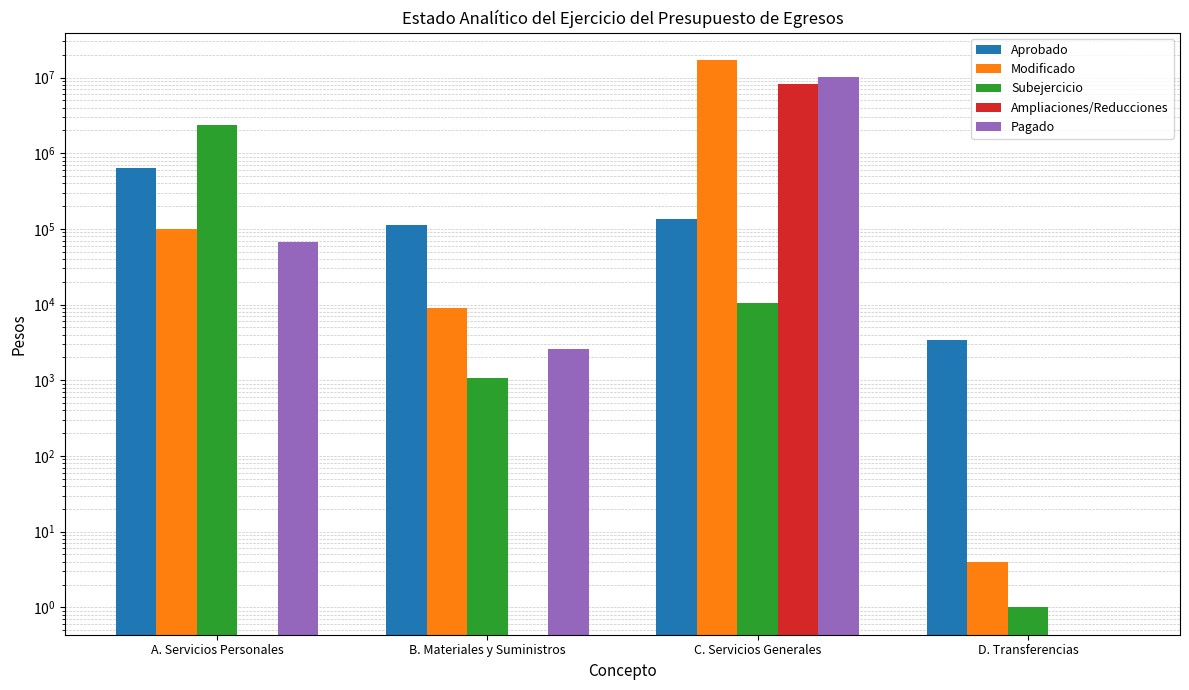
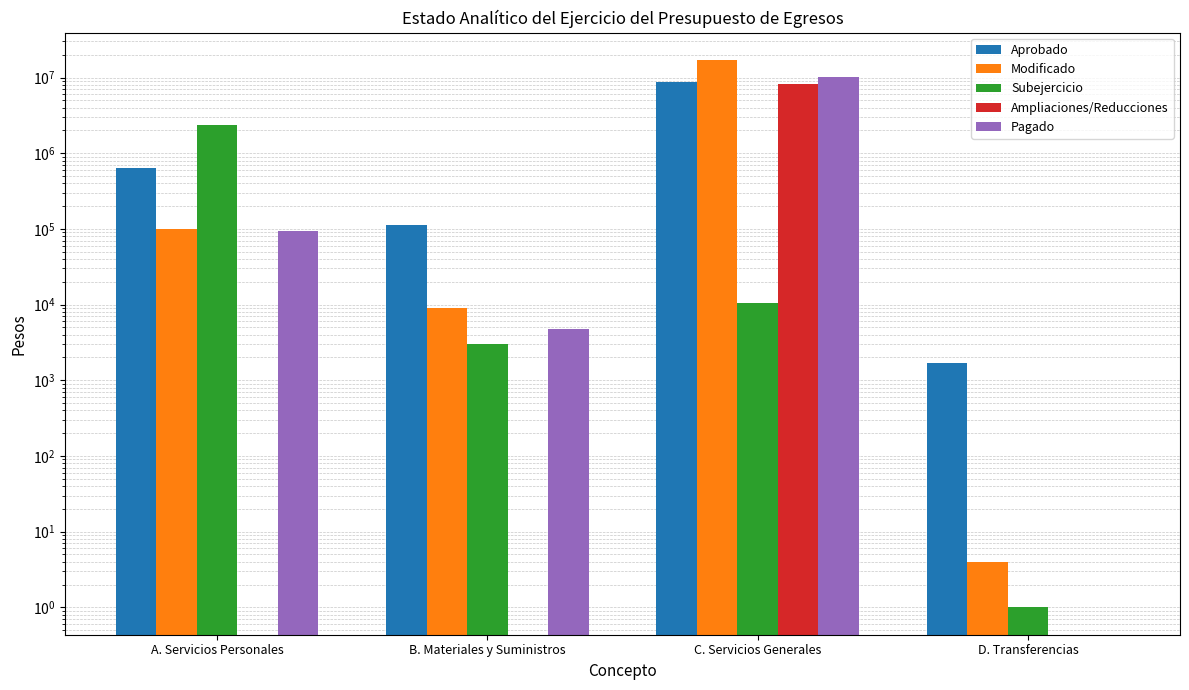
Pagado, A. Servicios Personales: 70000 -> 90000
Subejercicio, B. Materiales y Suministros: 1100 -> 3000
Pagado, B. Materiales y Suministros: 2600 -> 5000
Aprobado, C. Servicios Generales: 140000 -> 9000000
Aprobado, D. Transferencias: 3000 -> 1700
